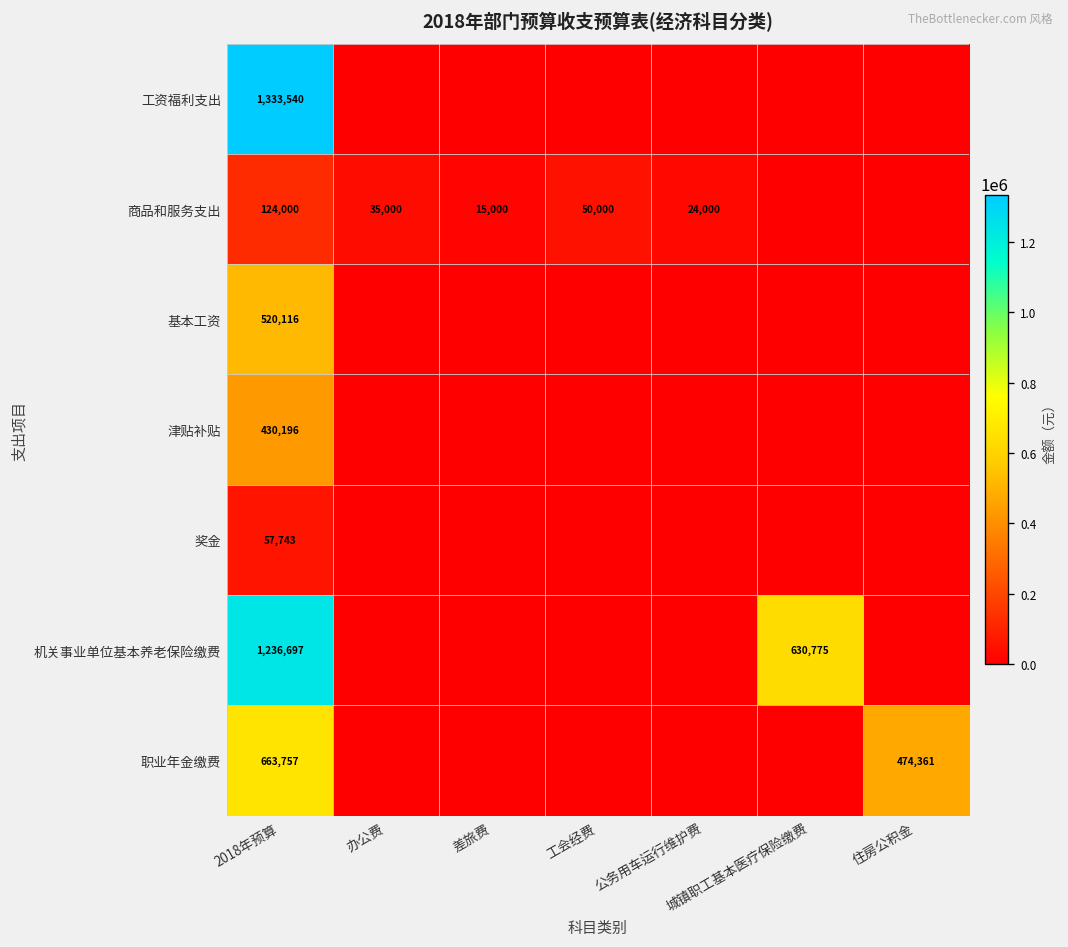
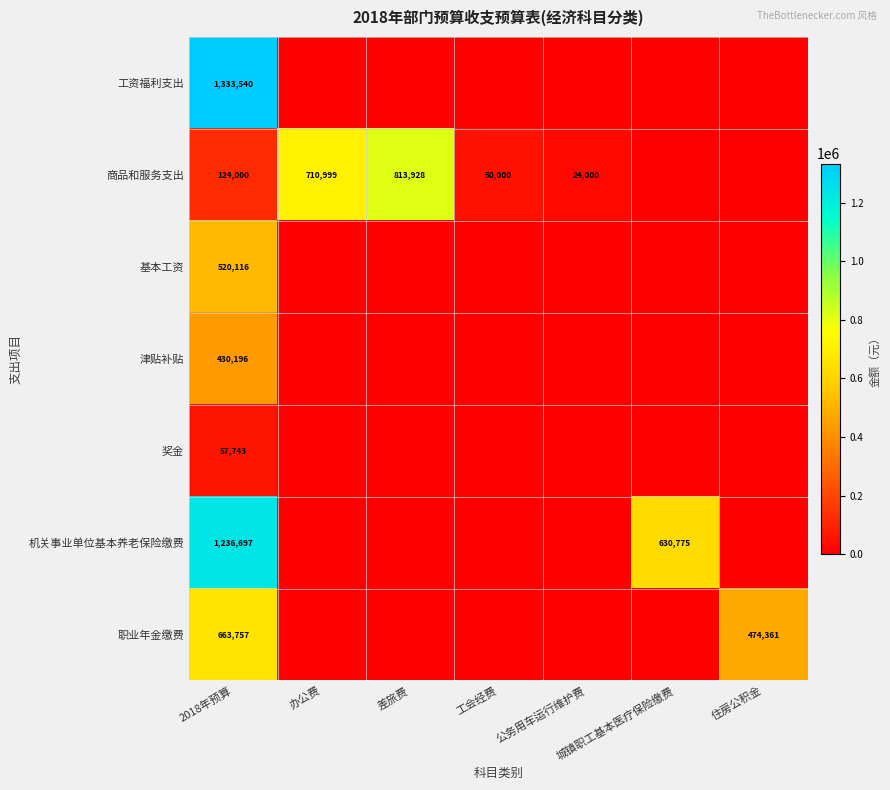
商品和服务支出, 办公费: 35,000 -> 710,999
商品和服务支出, 差旅费: 15,000 -> 813,928
